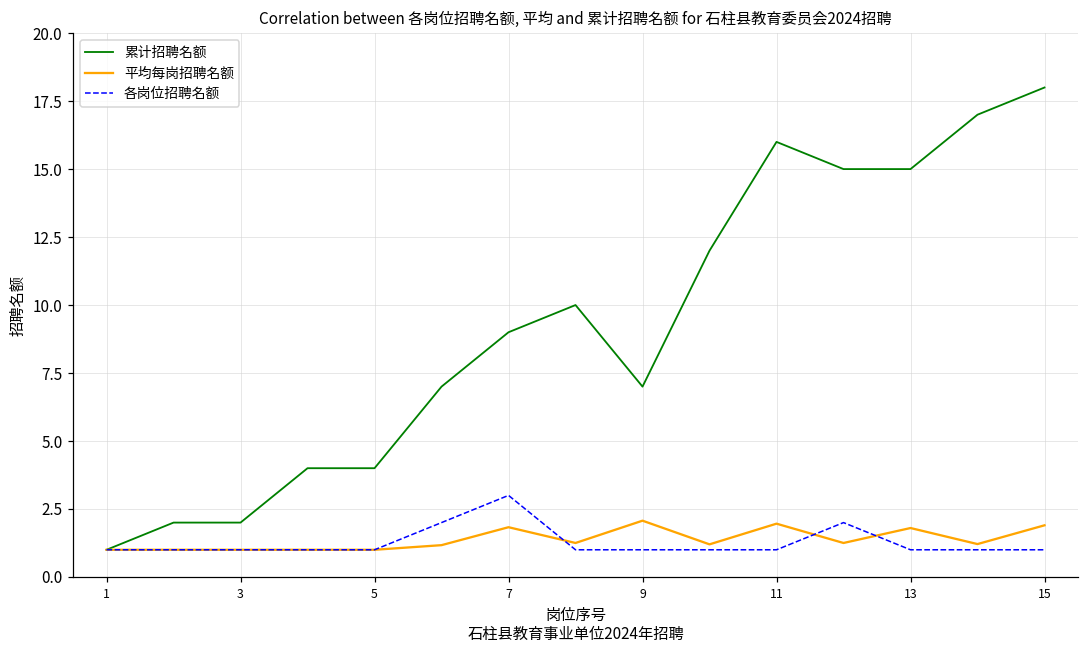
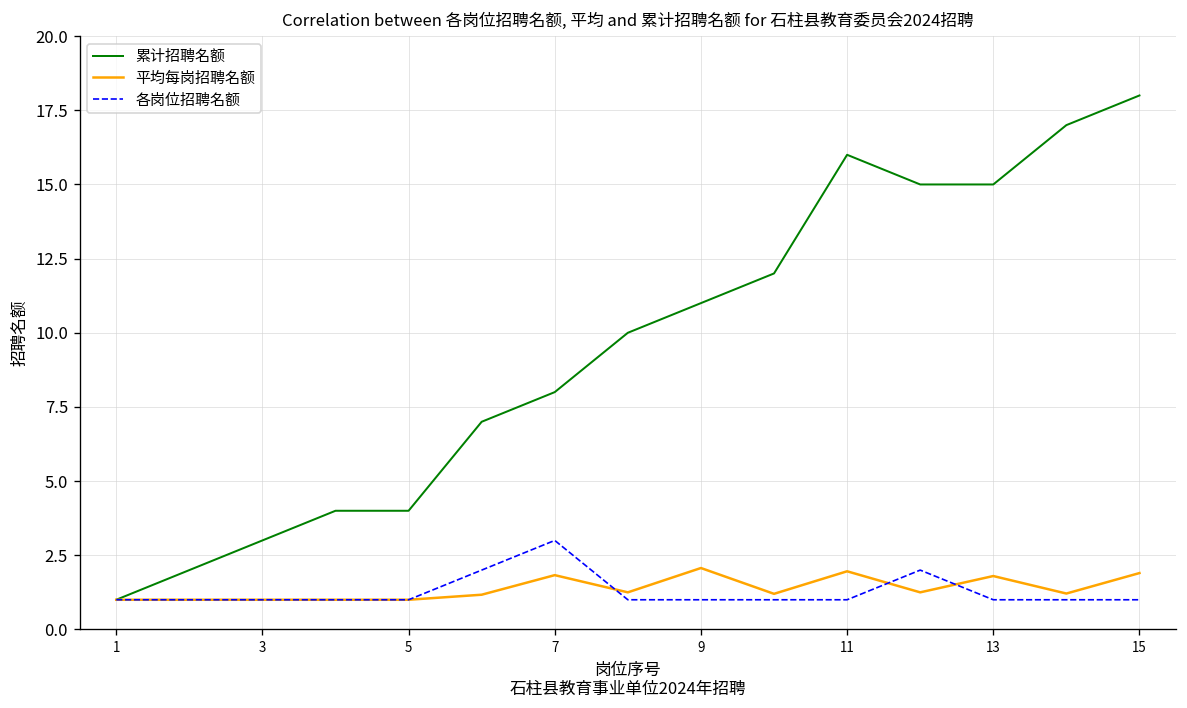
累计招聘名额, 3: 2 -> 3
累计招聘名额, 7: 9 -> 8
累计招聘名额, 9: 7 -> 11
